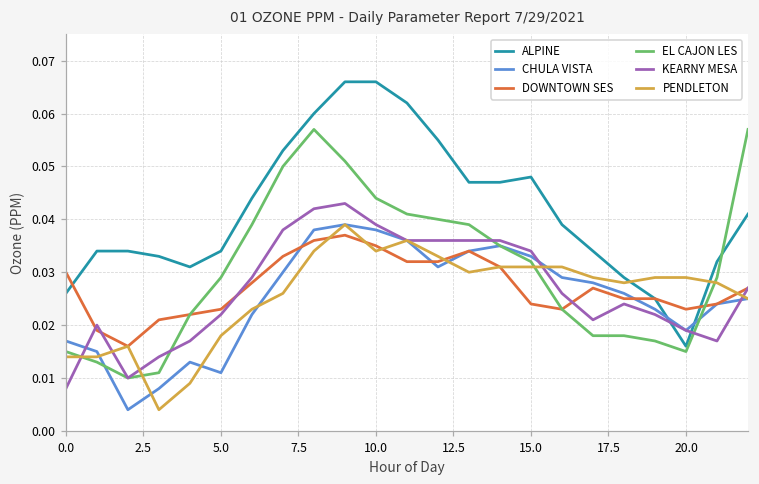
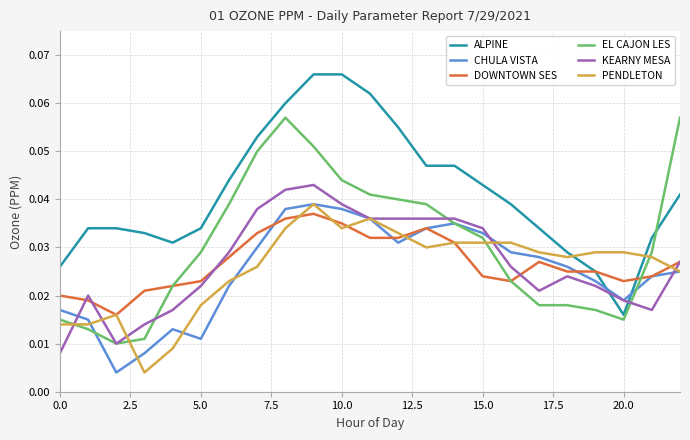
DOWNTOWN SES, 0.0: 0.03 -> 0.02
ALPINE, 15.0: 0.048 -> 0.043
